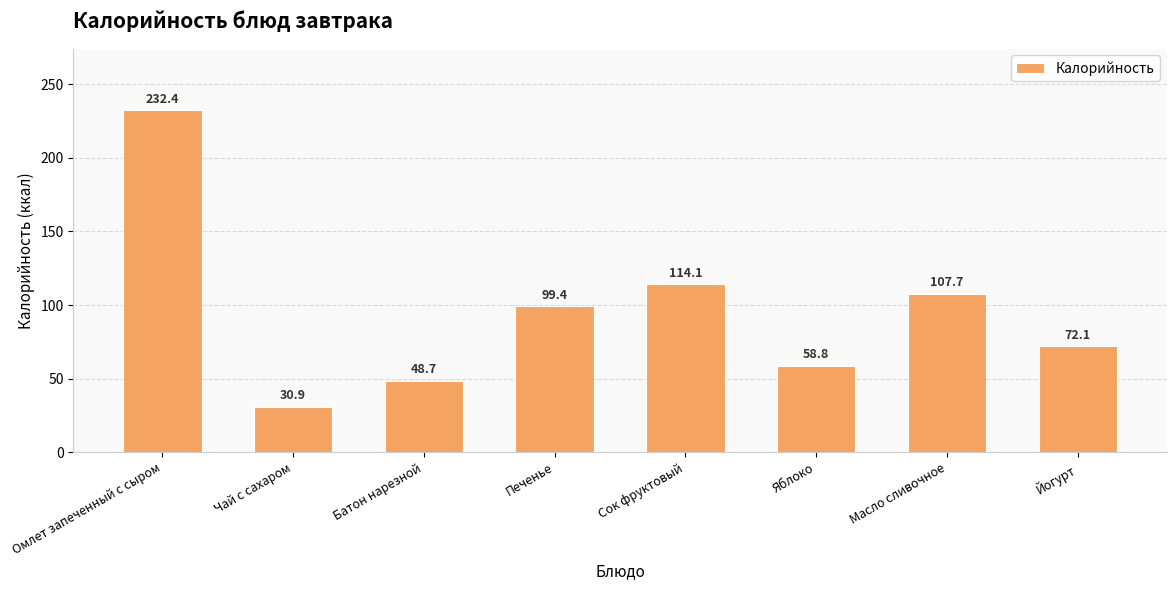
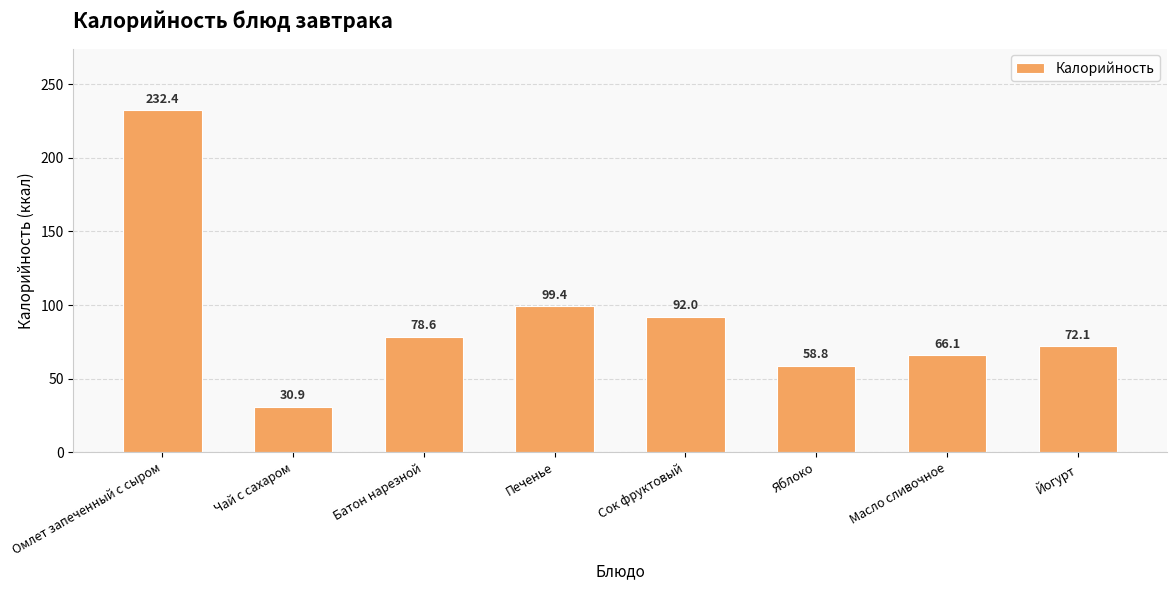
Батон нарезной: 48.7 -> 78.6
Сок фруктовый: 114.1 -> 92.0
Масло сливочное: 107.7 -> 66.1
